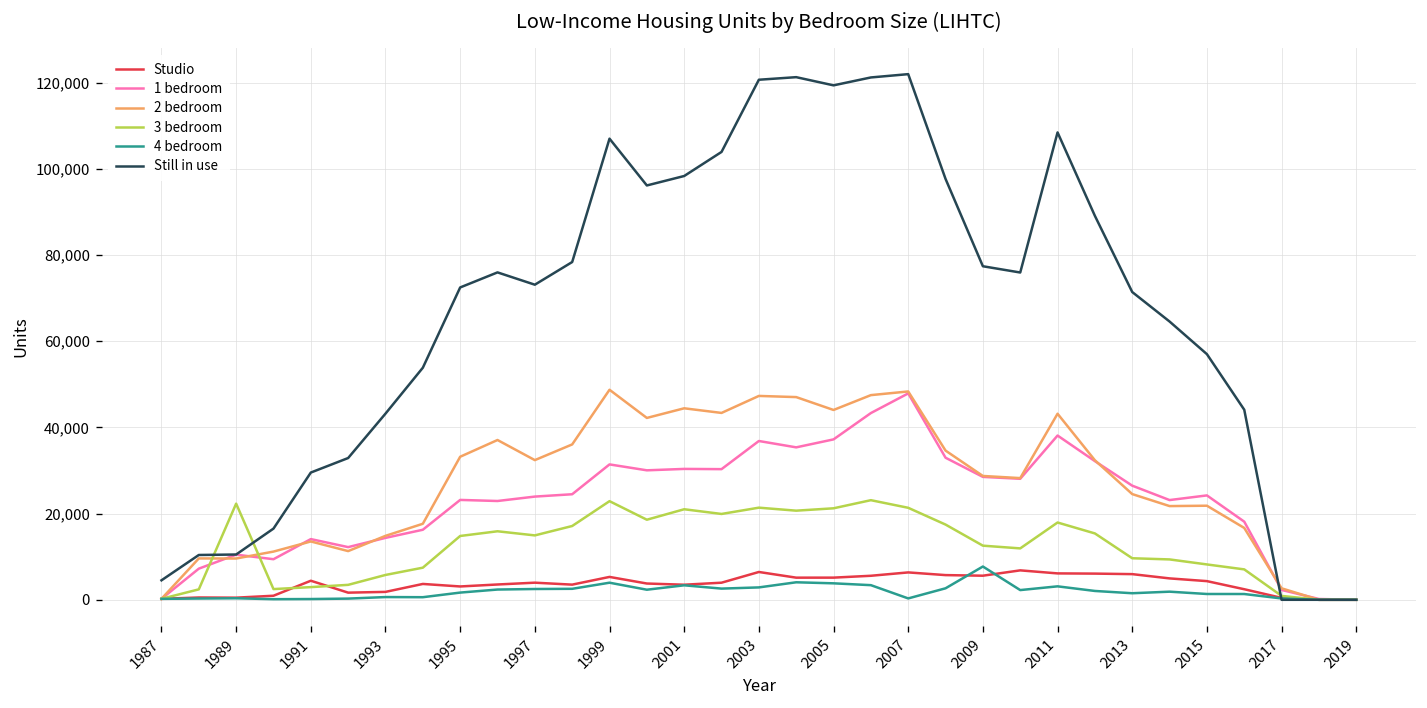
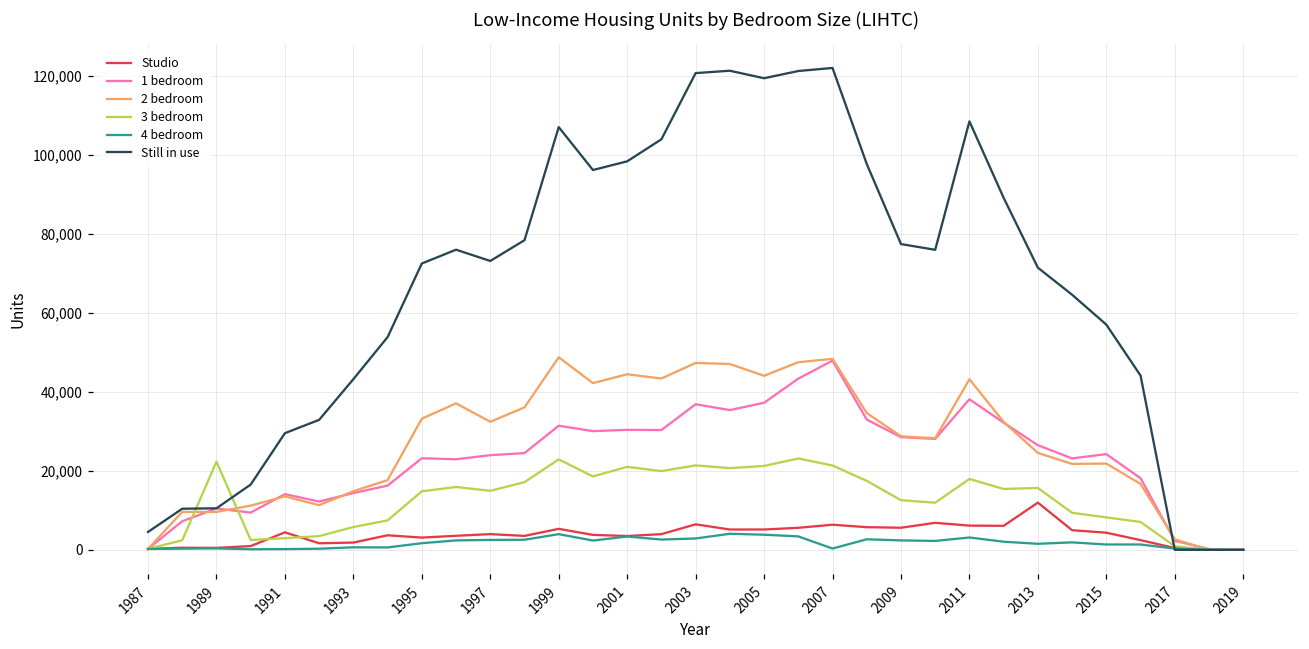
4 bedroom, 2009: 8,000 -> 2,000
Studio, 2013: 6,000 -> 12,000
3 bedroom, 2013: 10,000 -> 16,000
